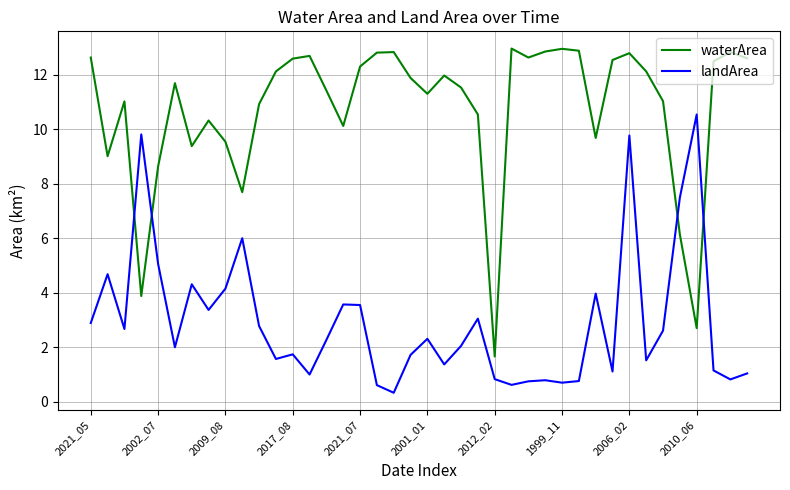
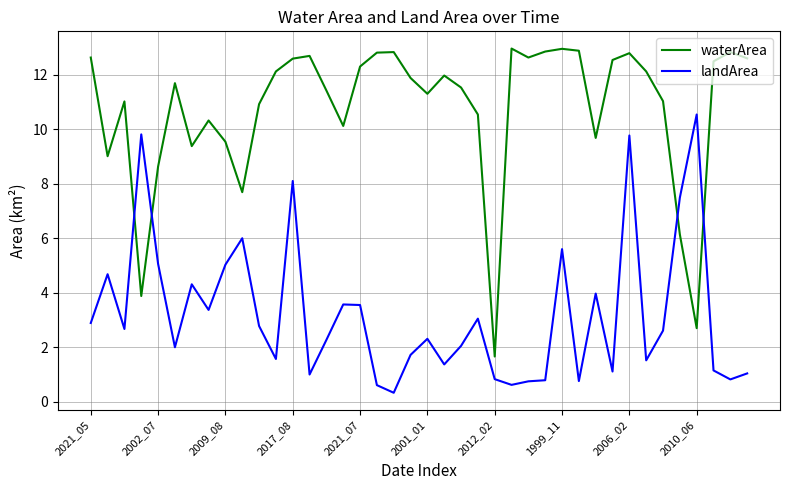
landArea, 2009_08: 4.2 -> 5.0
landArea, 2017_08: 1.7 -> 8.1
landArea, 1999_11: 0.7 -> 5.6
